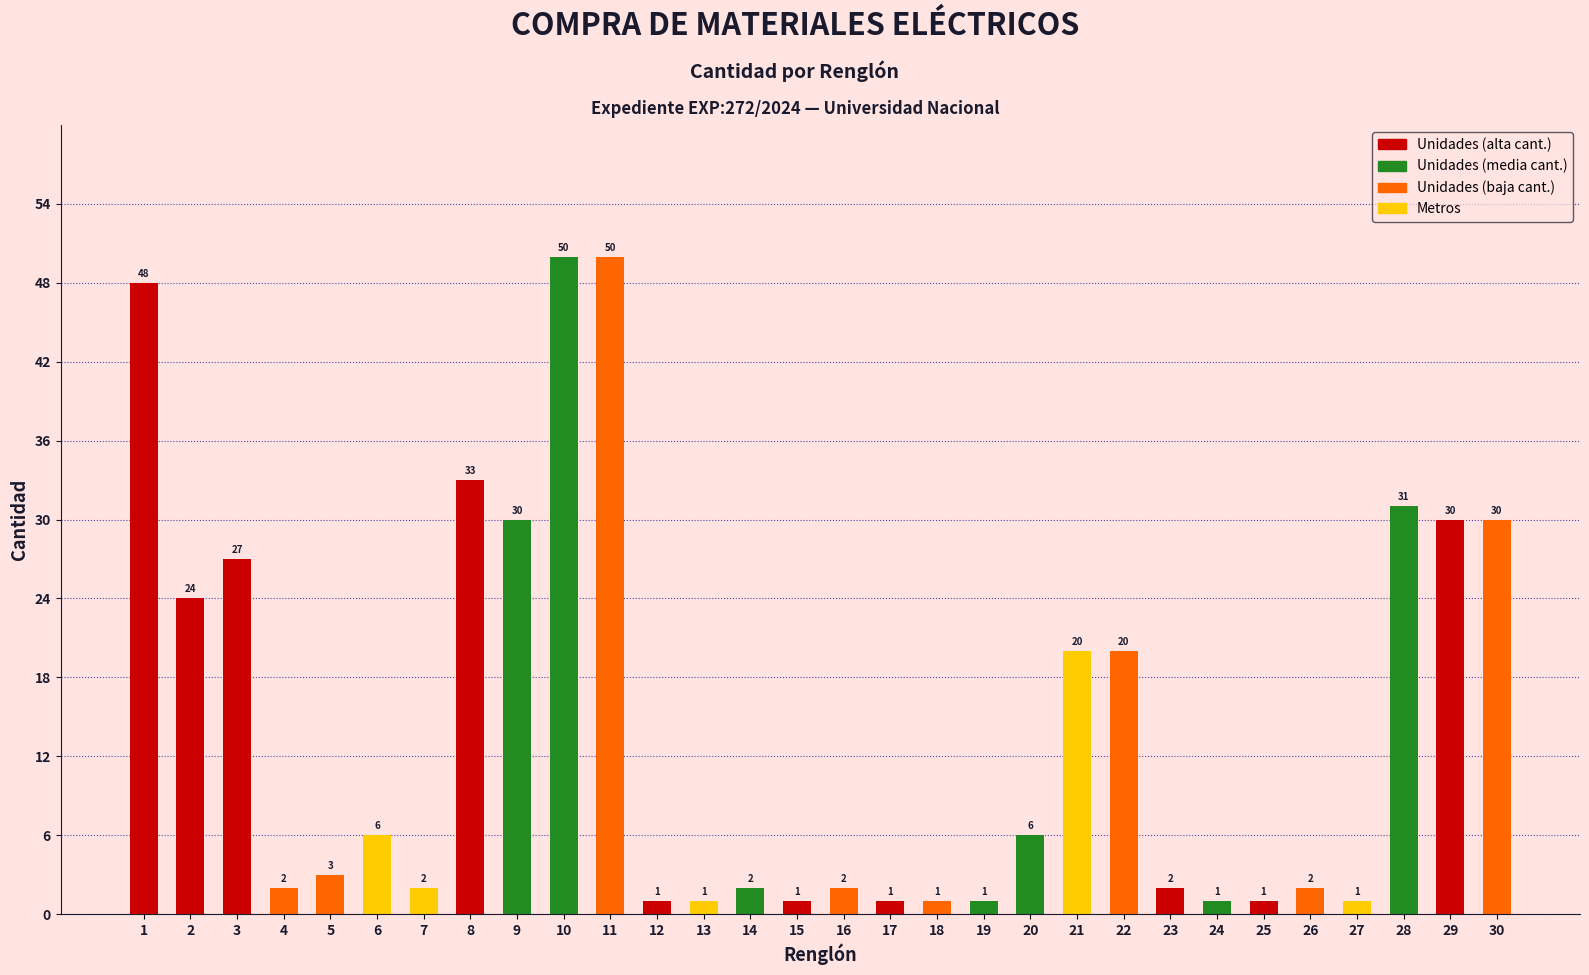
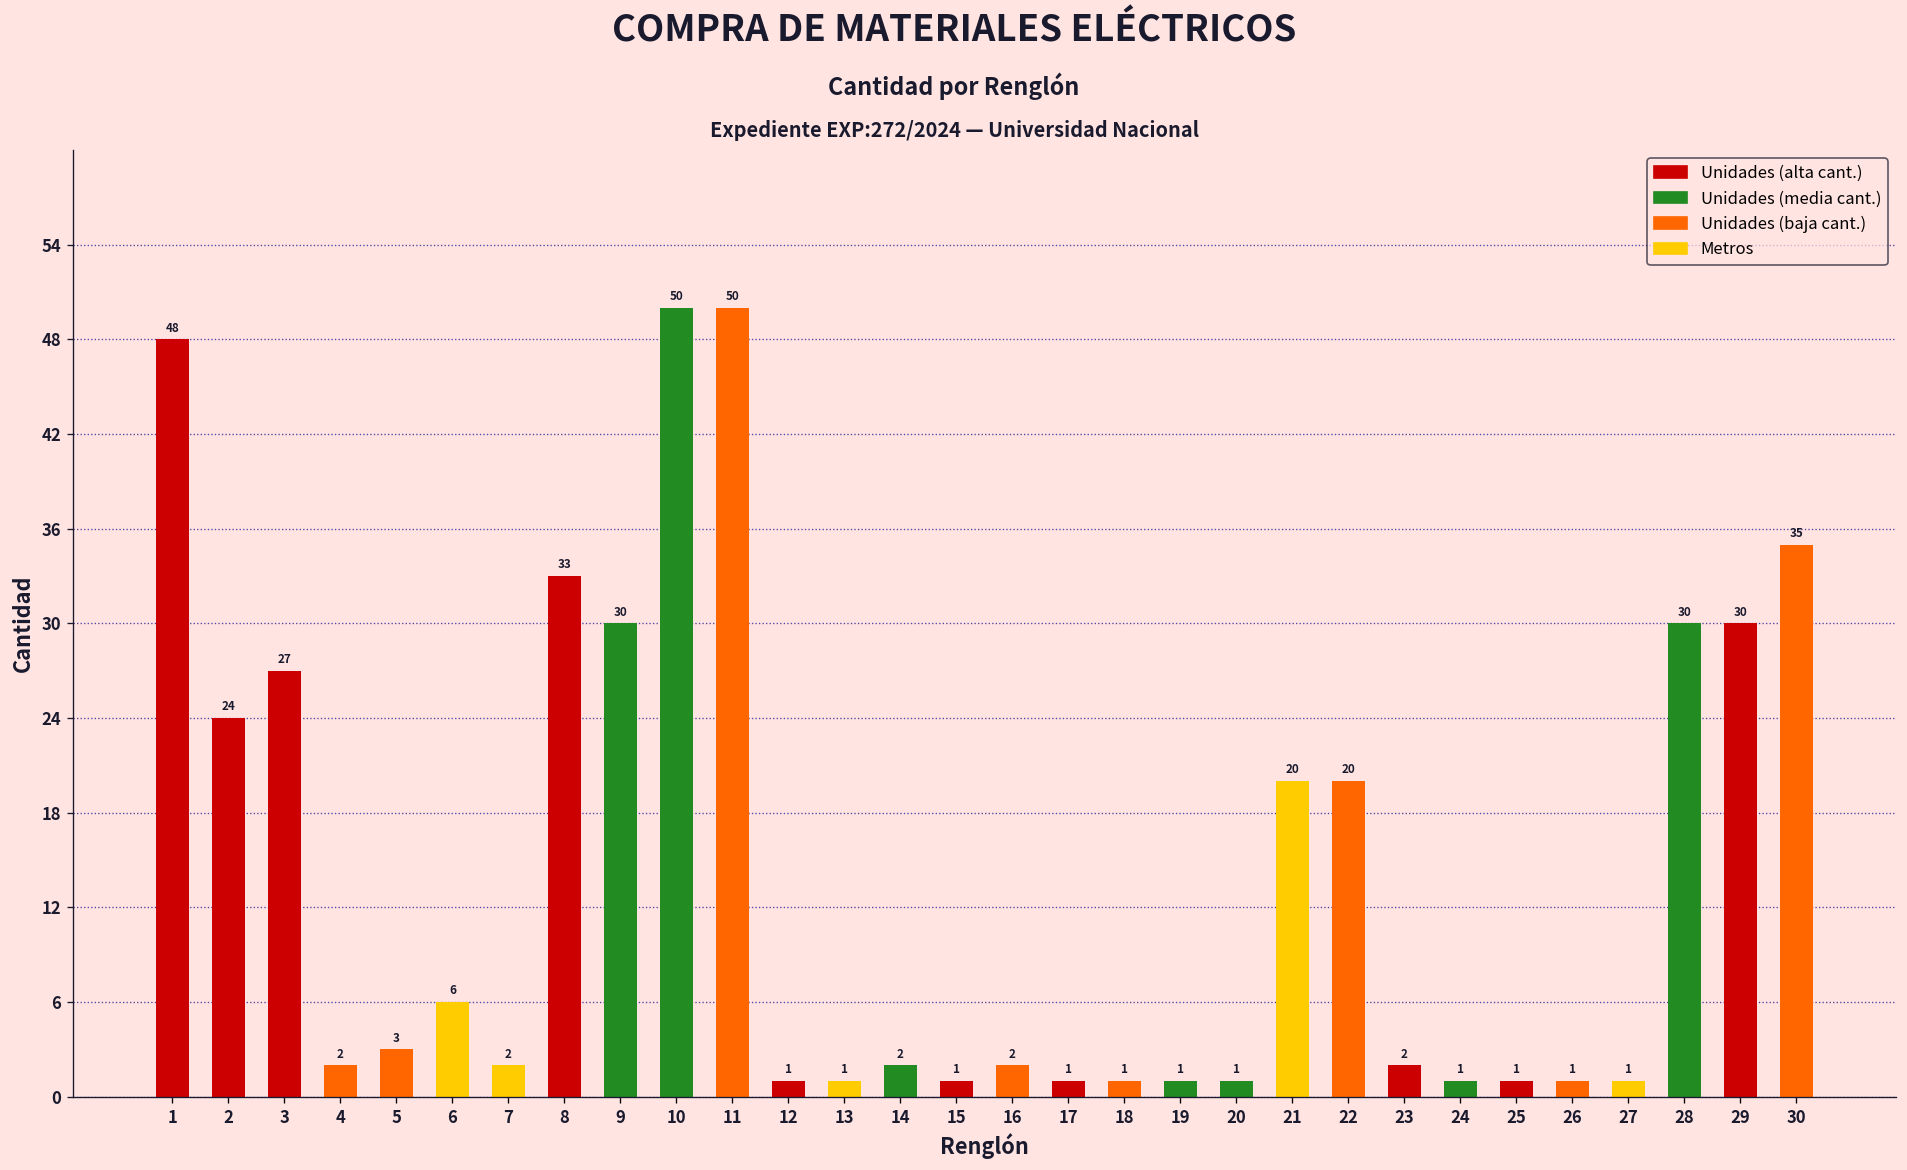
20: 6 -> 1
26: 2 -> 1
28: 31 -> 30
30: 30 -> 35
